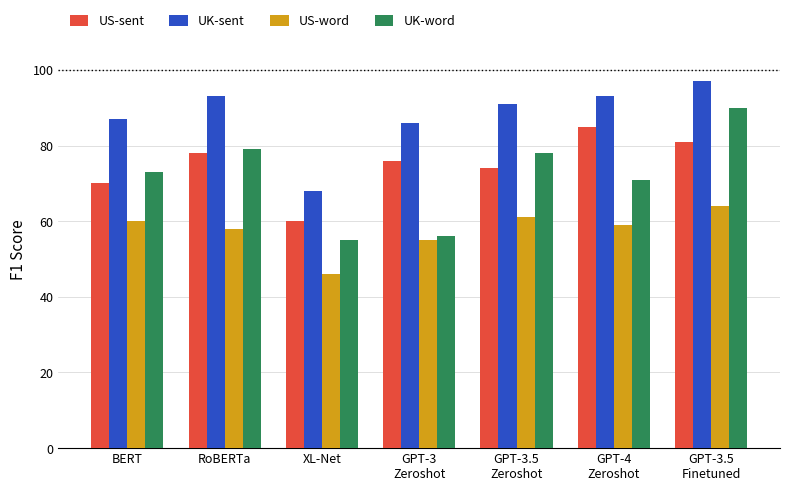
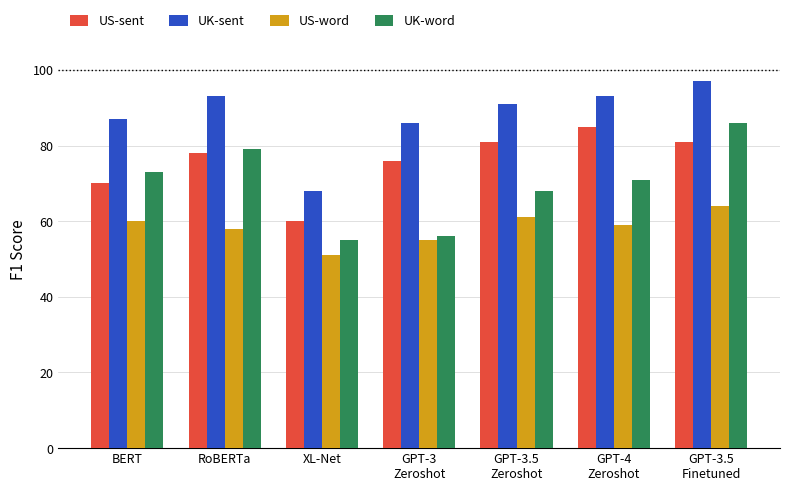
US-word, XL-Net: 46 -> 51
US-sent, GPT-3.5 Zeroshot: 74 -> 81
UK-word, GPT-3.5 Zeroshot: 78 -> 68
UK-word, GPT-3.5 Finetuned: 90 -> 86
